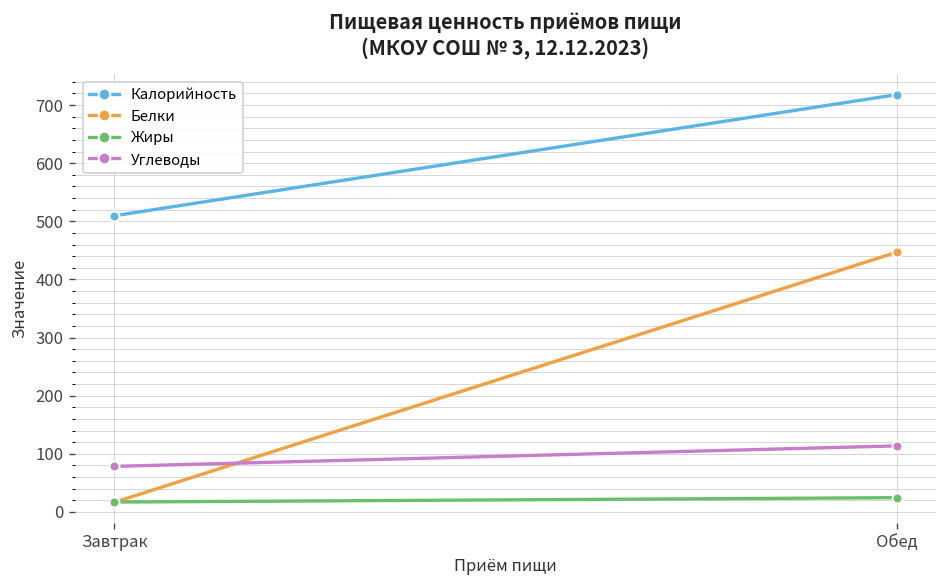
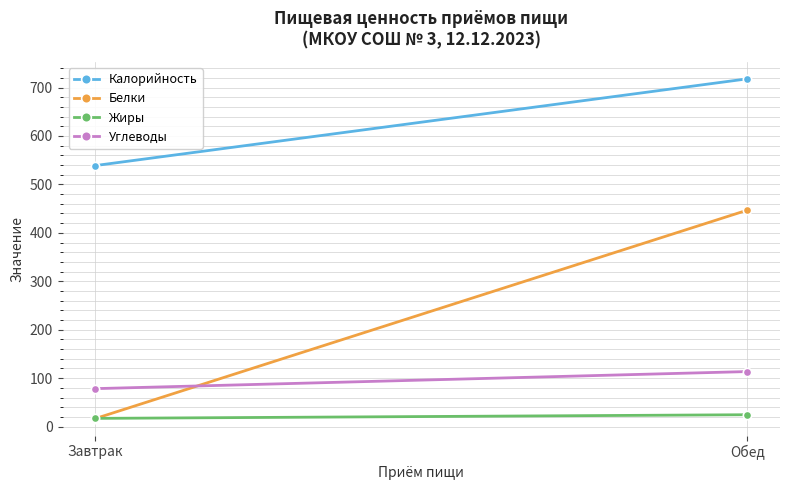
Калорийность, Завтрак: 510 -> 540
